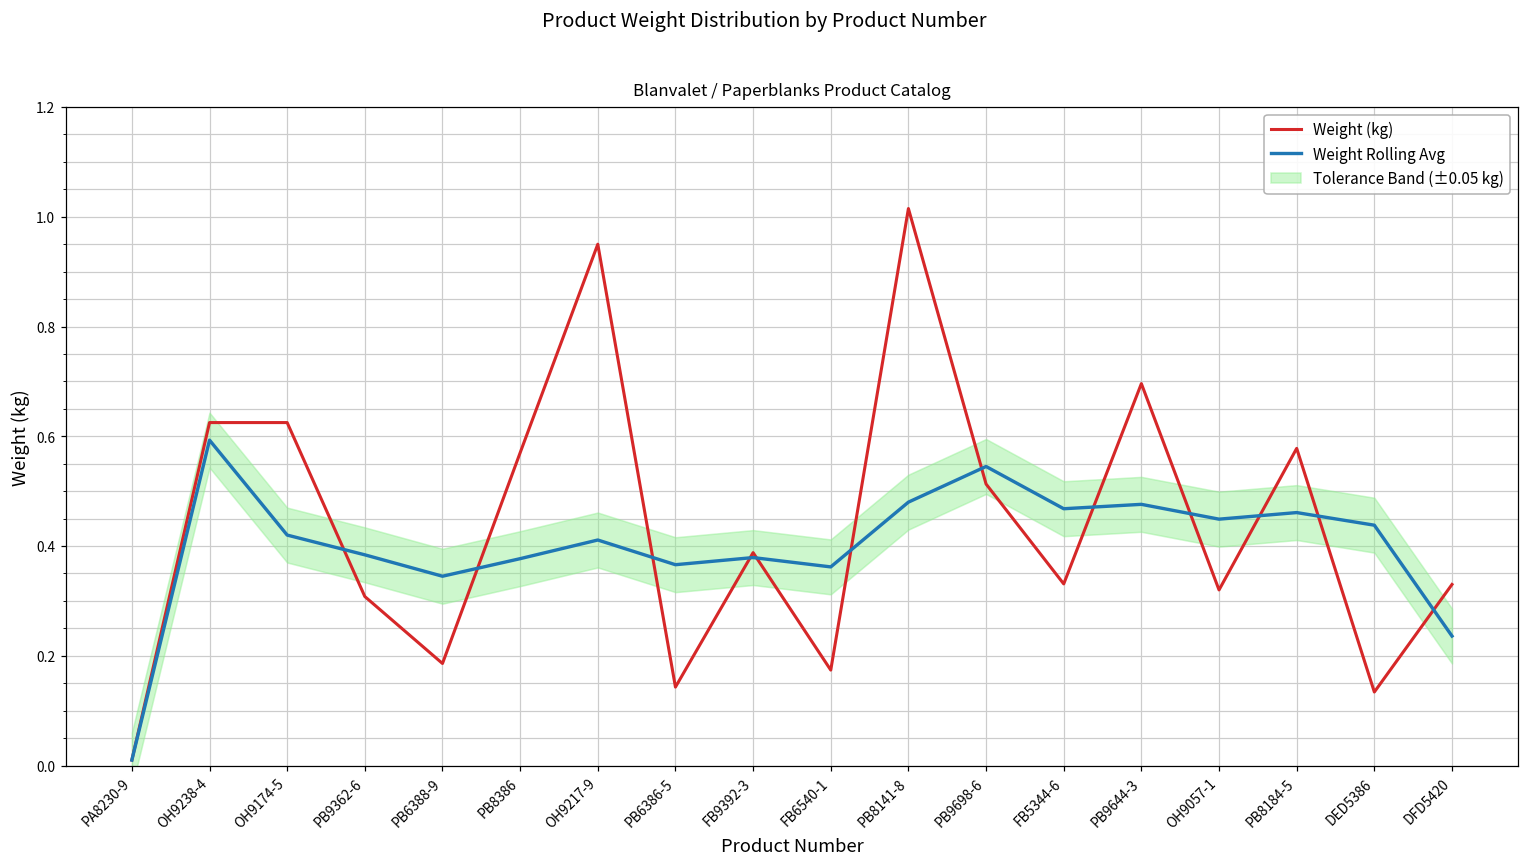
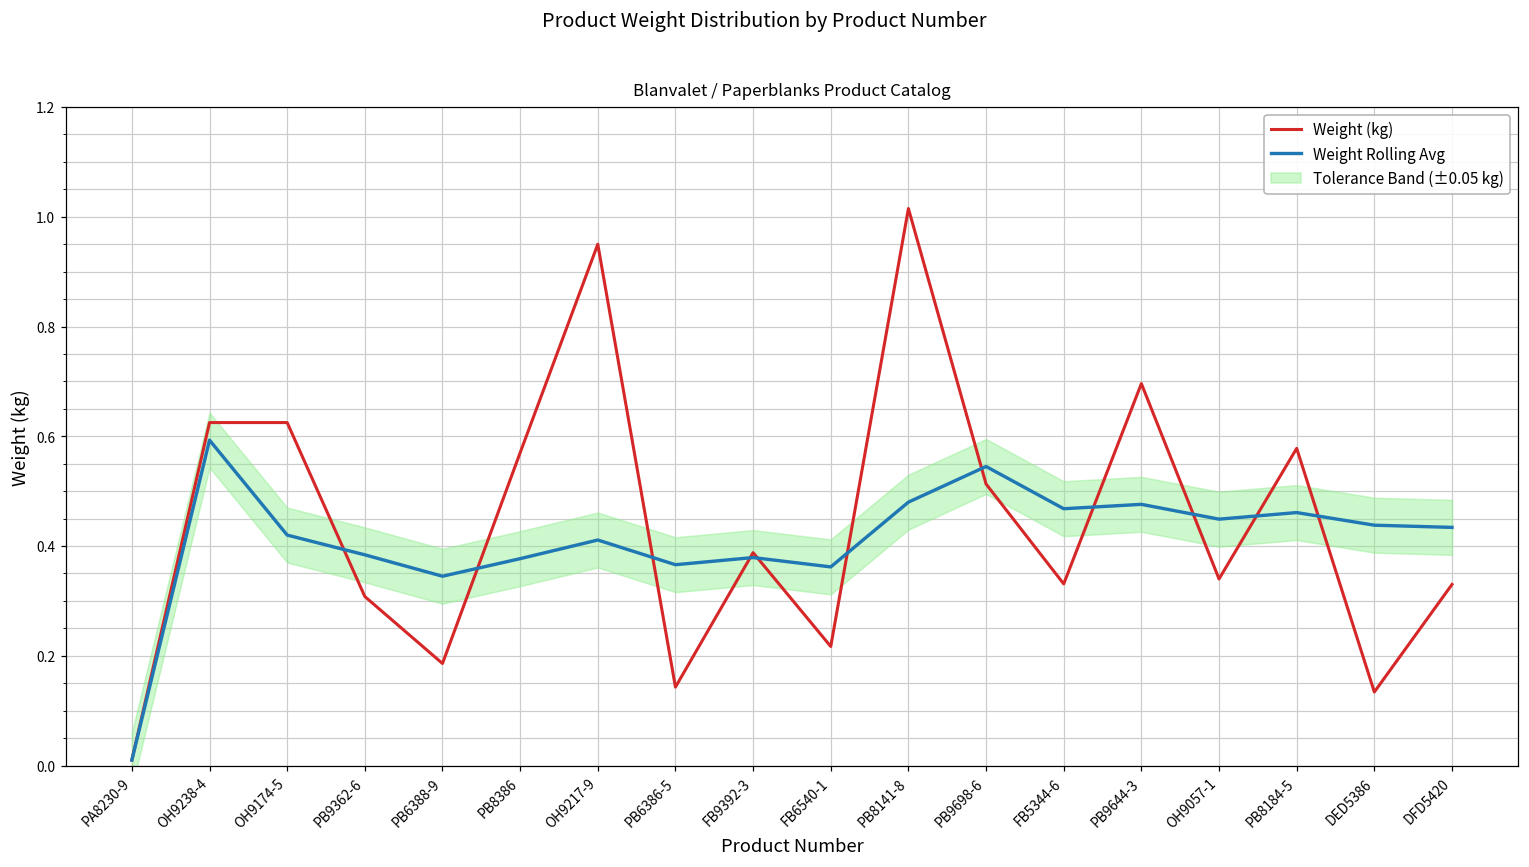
Weight (kg), FB6540-1: 0.17 -> 0.22
Weight (kg), OH9057-1: 0.32 -> 0.34
Weight Rolling Avg, DFD5420: 0.24 -> 0.43
